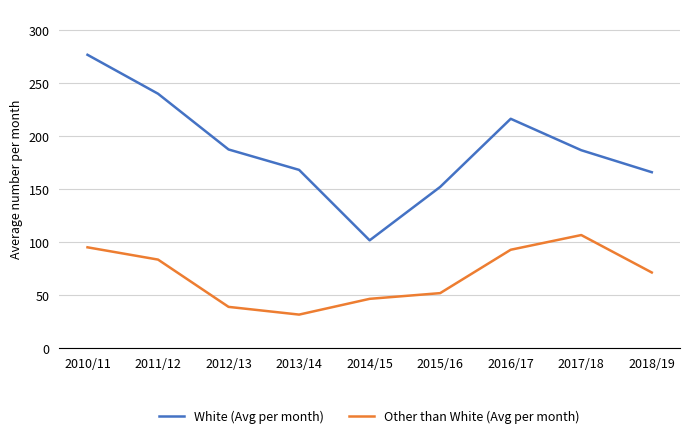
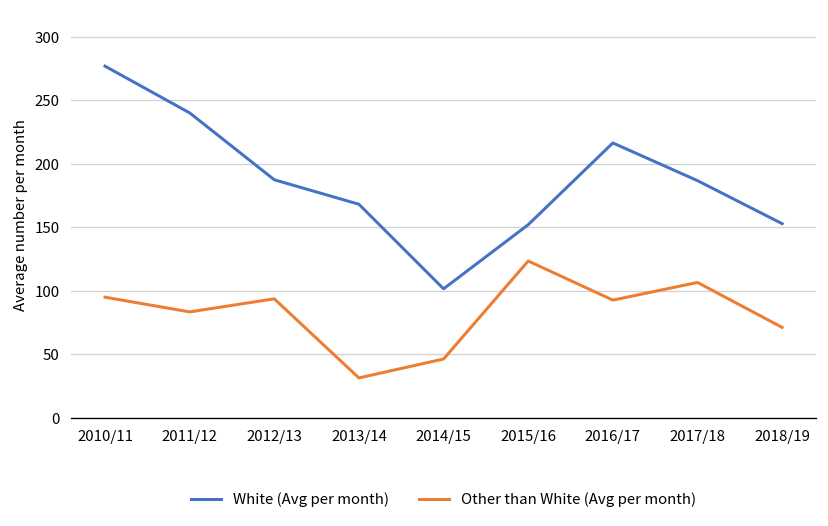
Other than White (Avg per month), 2012/13: 39 -> 94
Other than White (Avg per month), 2015/16: 52 -> 123
White (Avg per month), 2018/19: 166 -> 153
